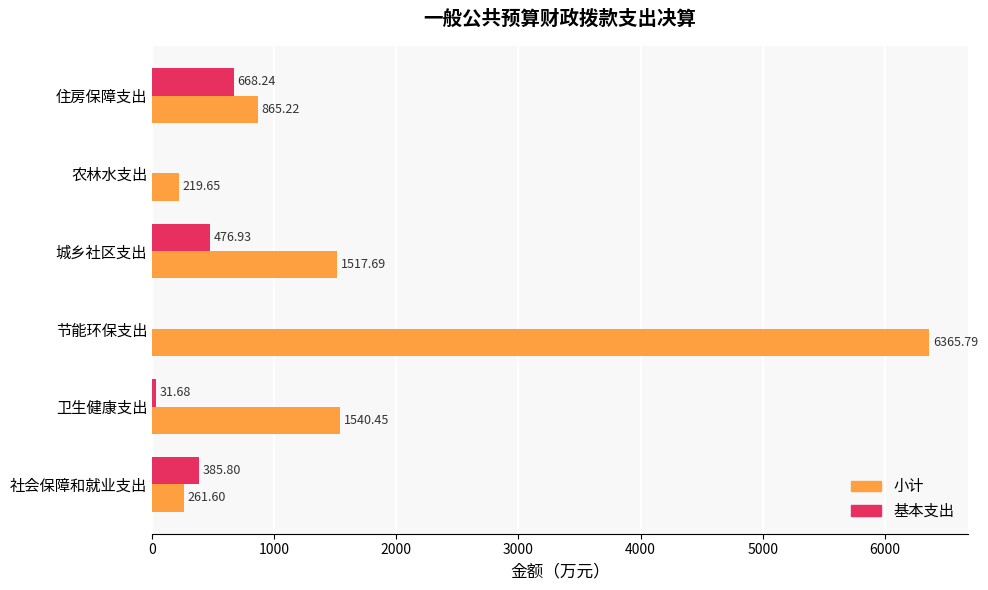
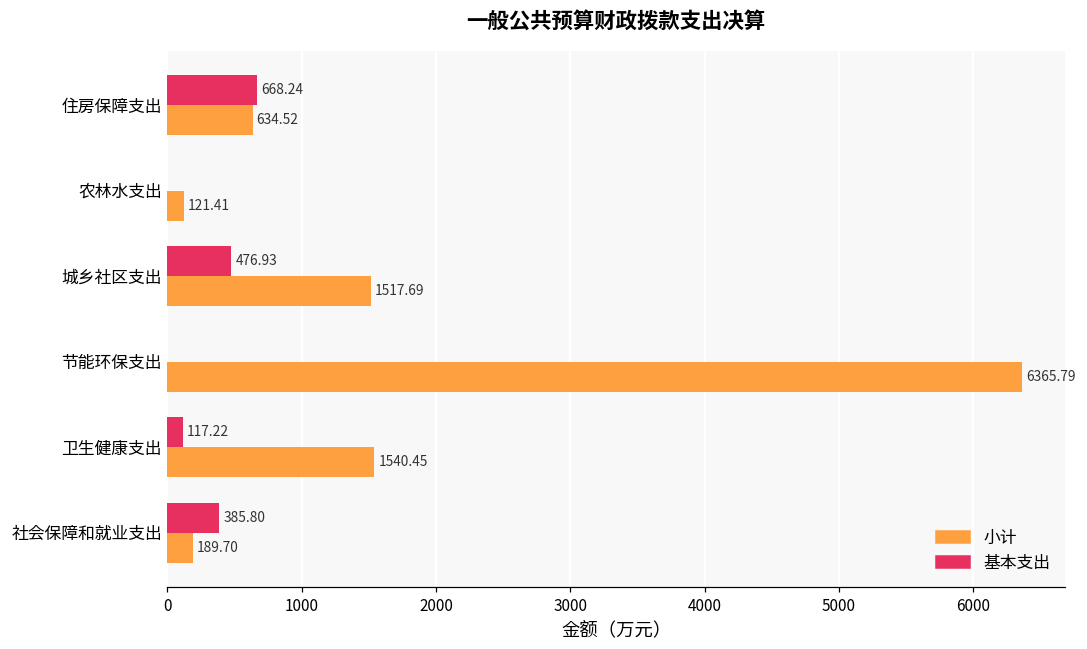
小计, 住房保障支出: 865.22 -> 634.52
小计, 农林水支出: 219.65 -> 121.41
基本支出, 卫生健康支出: 31.68 -> 117.22
小计, 社会保障和就业支出: 261.60 -> 189.70
